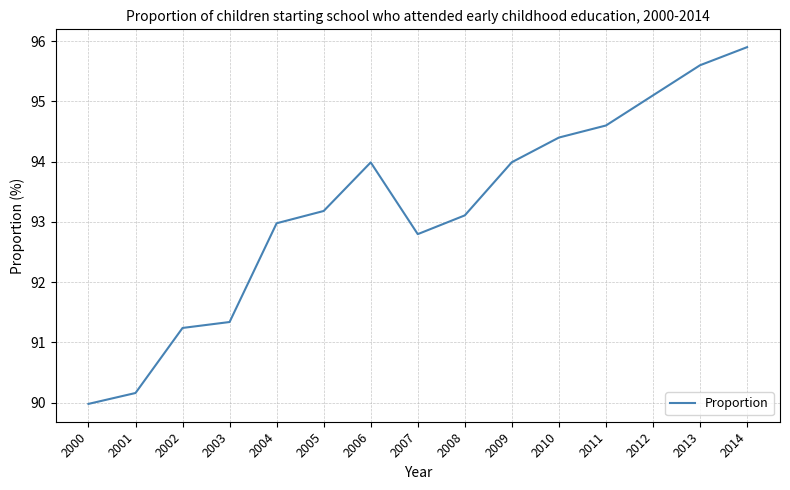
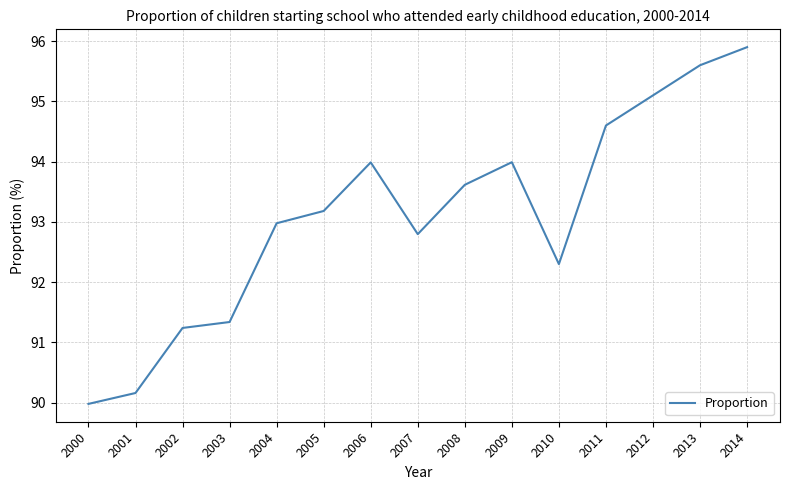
2008: 93.1 -> 93.6
2010: 94.4 -> 92.3
